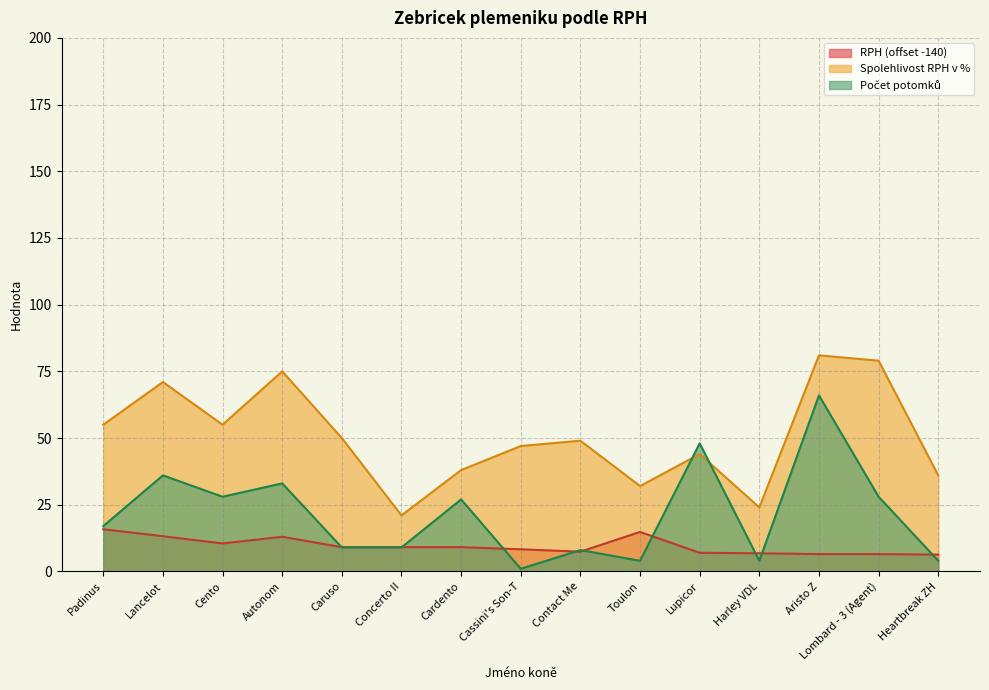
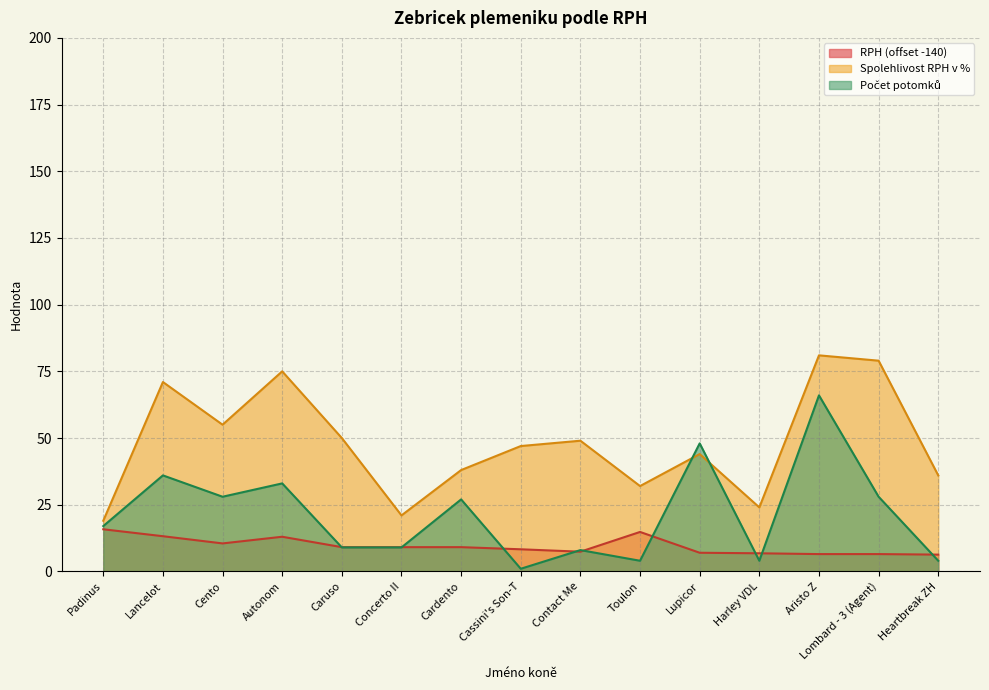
Spolehlivost RPH v %, Padinus: 55 -> 19
